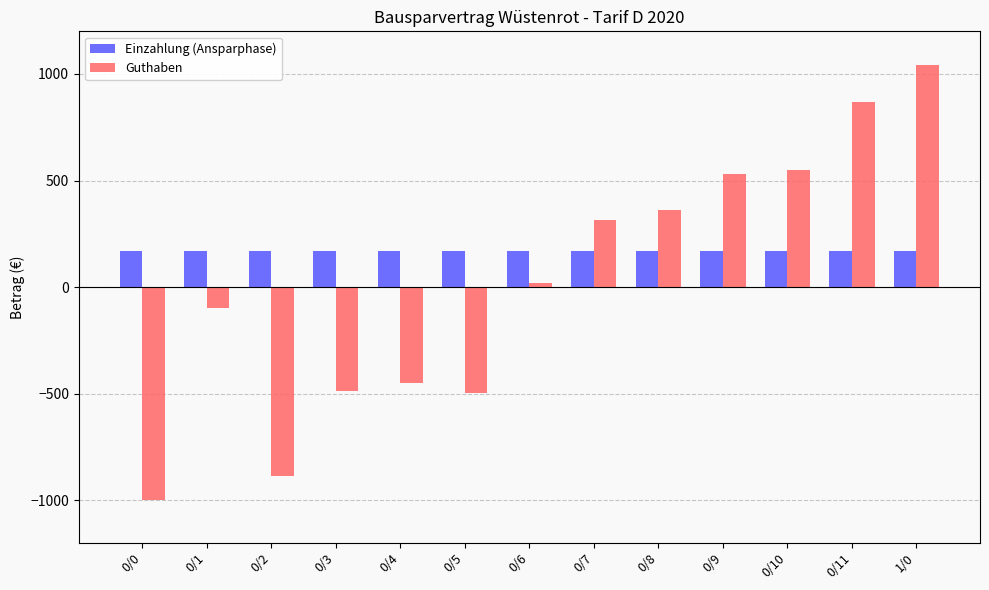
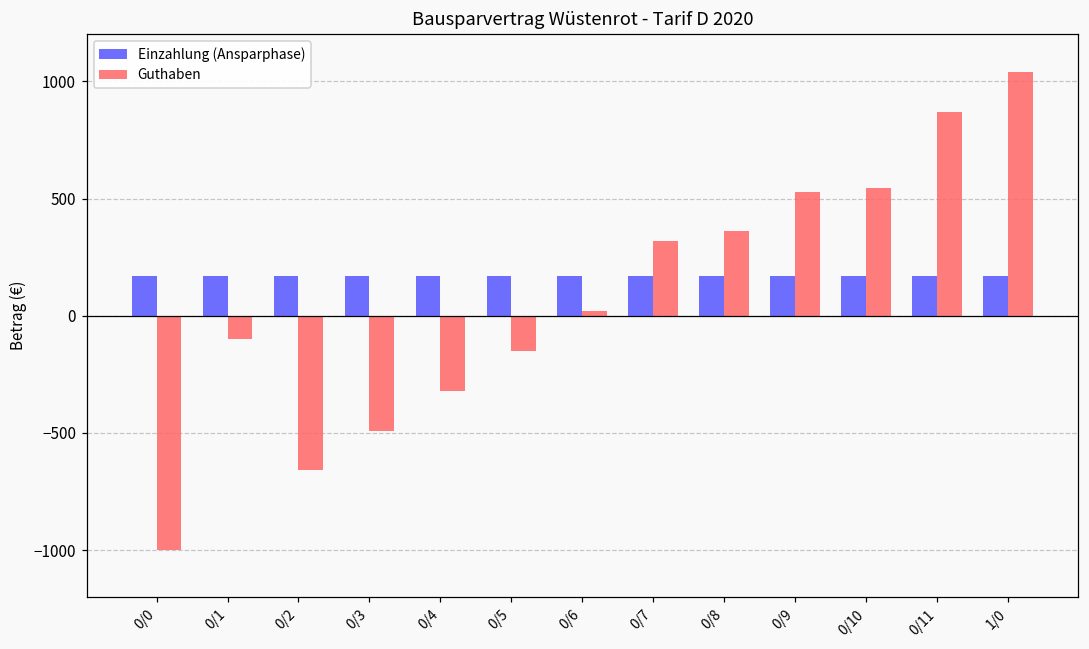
Guthaben, 0/2: -890 -> -660
Guthaben, 0/4: -450 -> -320
Guthaben, 0/5: -500 -> -150
